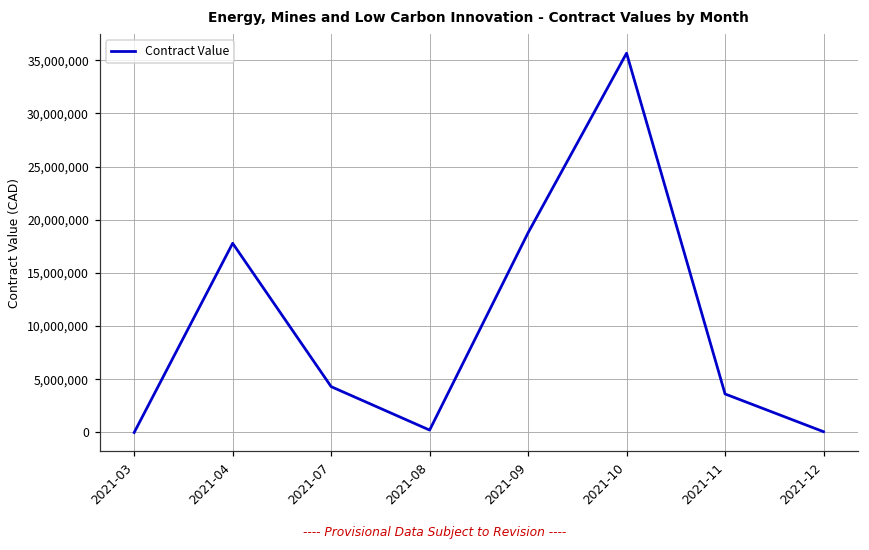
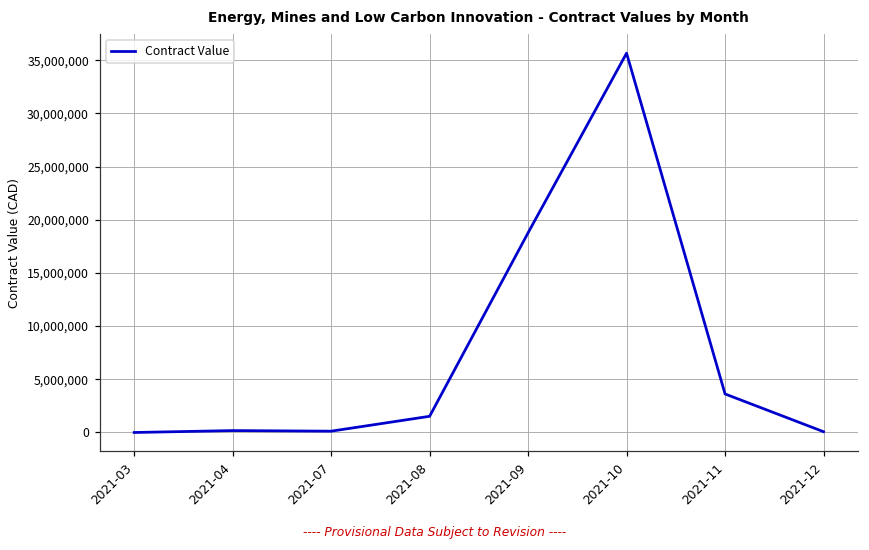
2021-04: 18,000,000 -> 0
2021-07: 4,000,000 -> 0
2021-08: 0 -> 2,000,000
